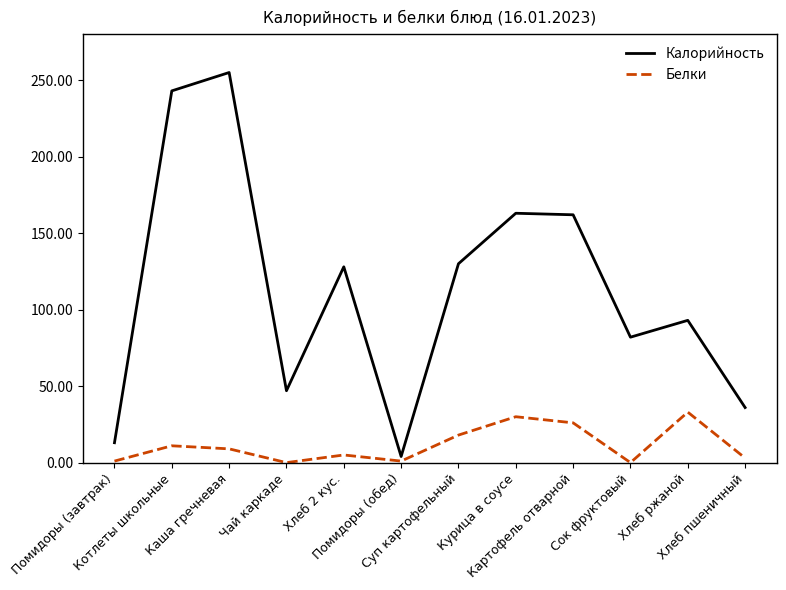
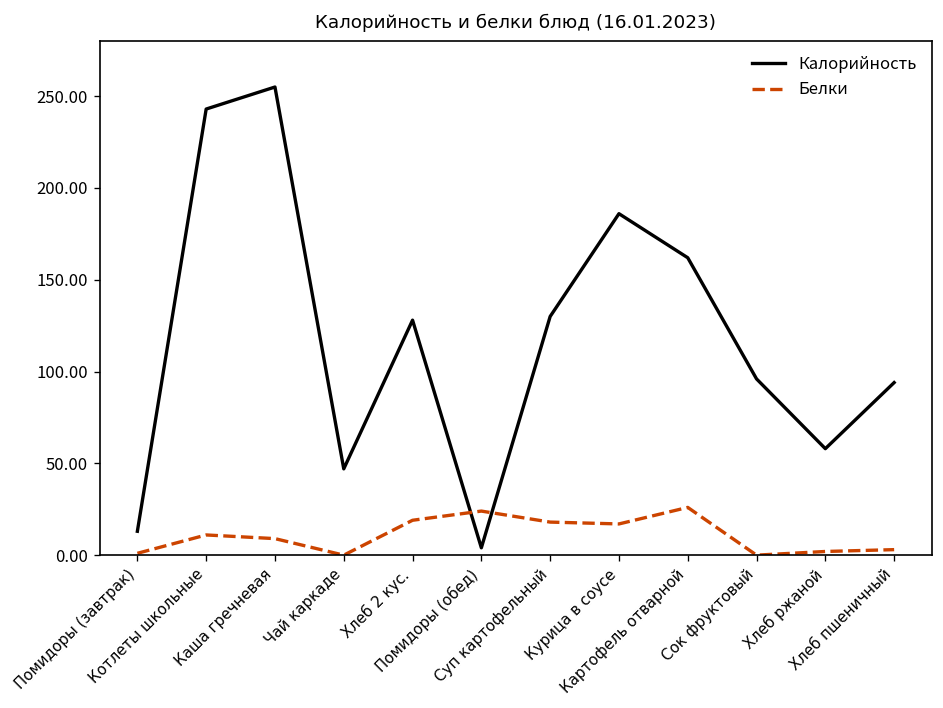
Белки, Хлеб 2 кус.: 5 -> 19
Белки, Помидоры (обед): 1 -> 24
Калорийность, Курица в соусе: 163 -> 186
Белки, Курица в соусе: 30 -> 17
Калорийность, Сок фруктовый: 82 -> 96
Калорийность, Хлеб ржаной: 93 -> 58
Белки, Хлеб ржаной: 33 -> 2
Калорийность, Хлеб пшеничный: 36 -> 94
